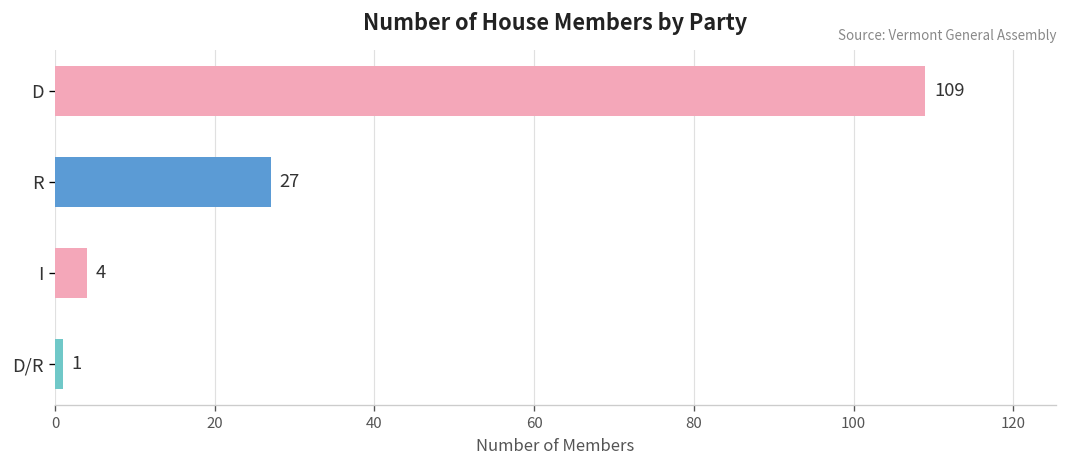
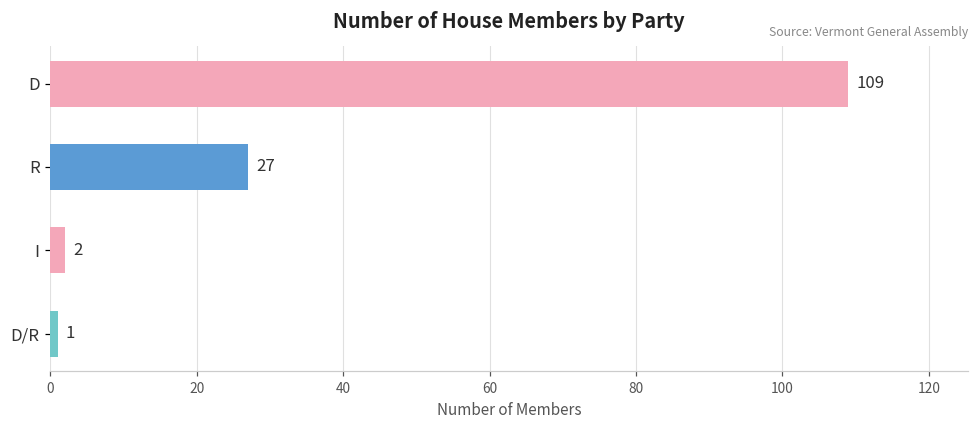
I: 4 -> 2
